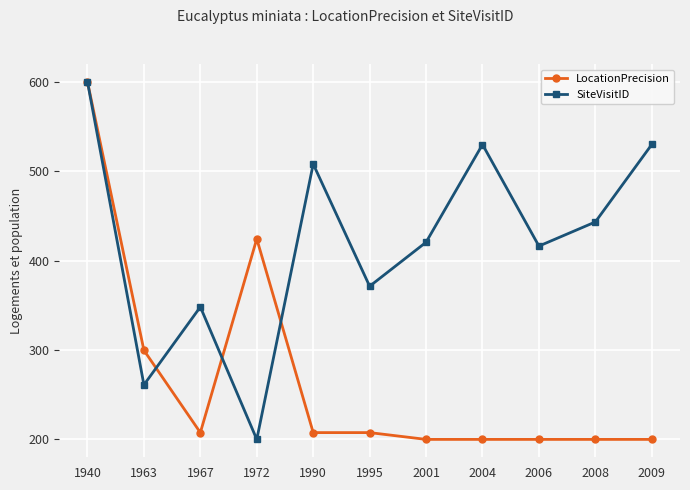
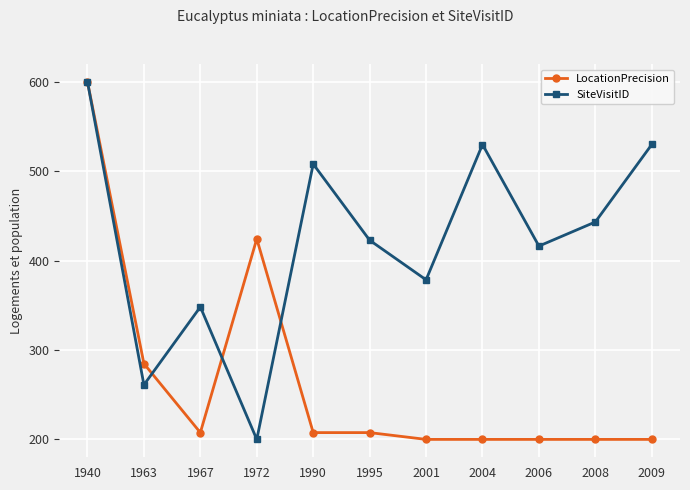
LocationPrecision, 1963: 300 -> 280
SiteVisitID, 1995: 370 -> 420
SiteVisitID, 2001: 420 -> 380
